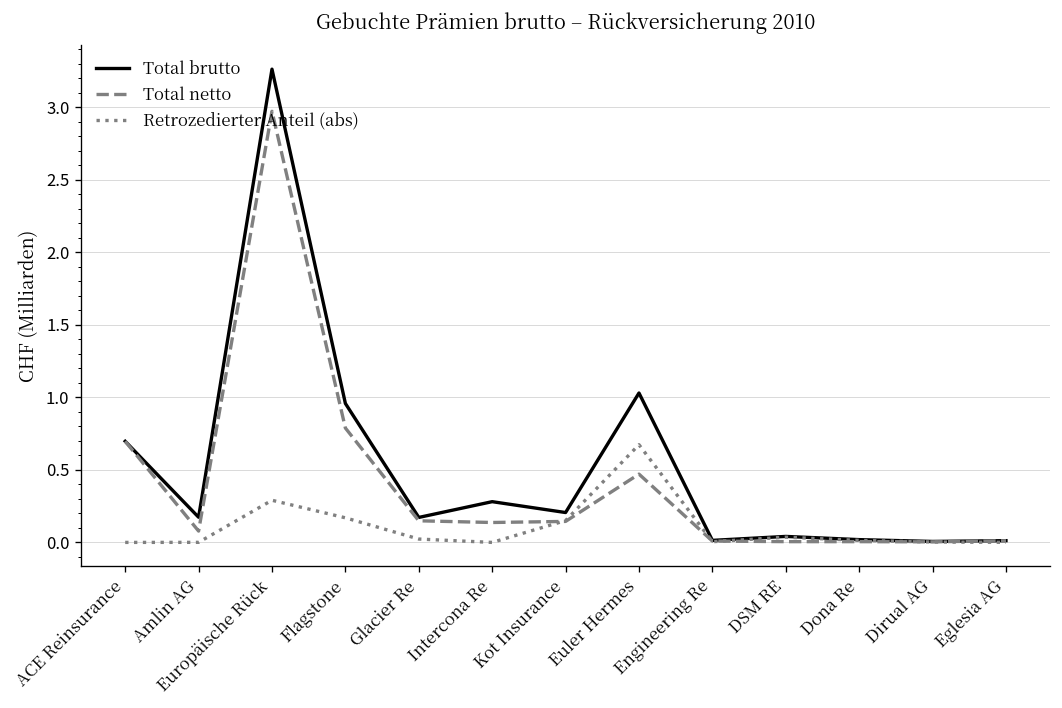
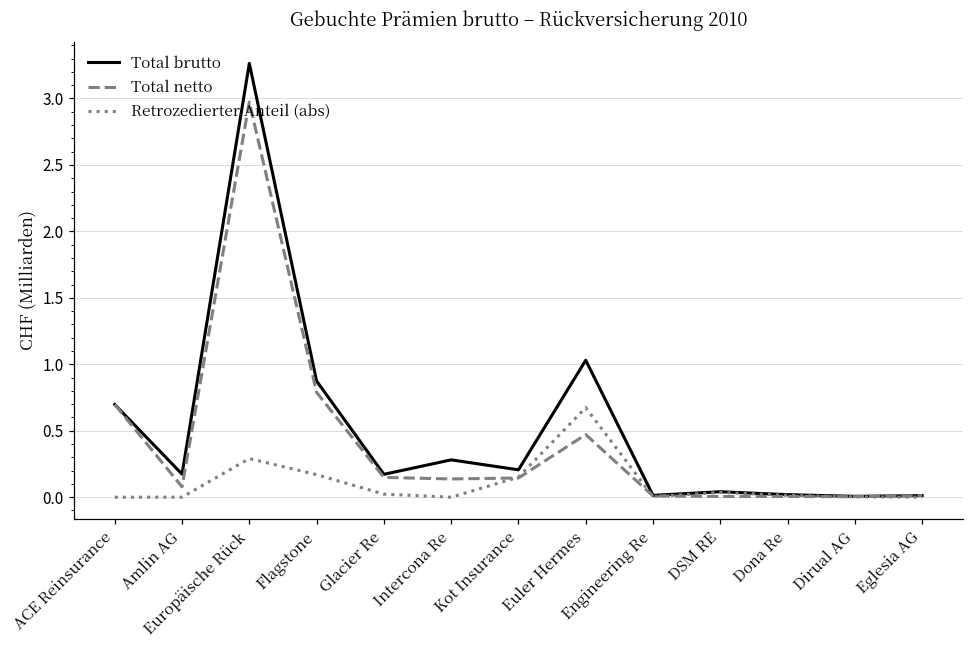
Total brutto, Flagstone: 0.96 -> 0.87
